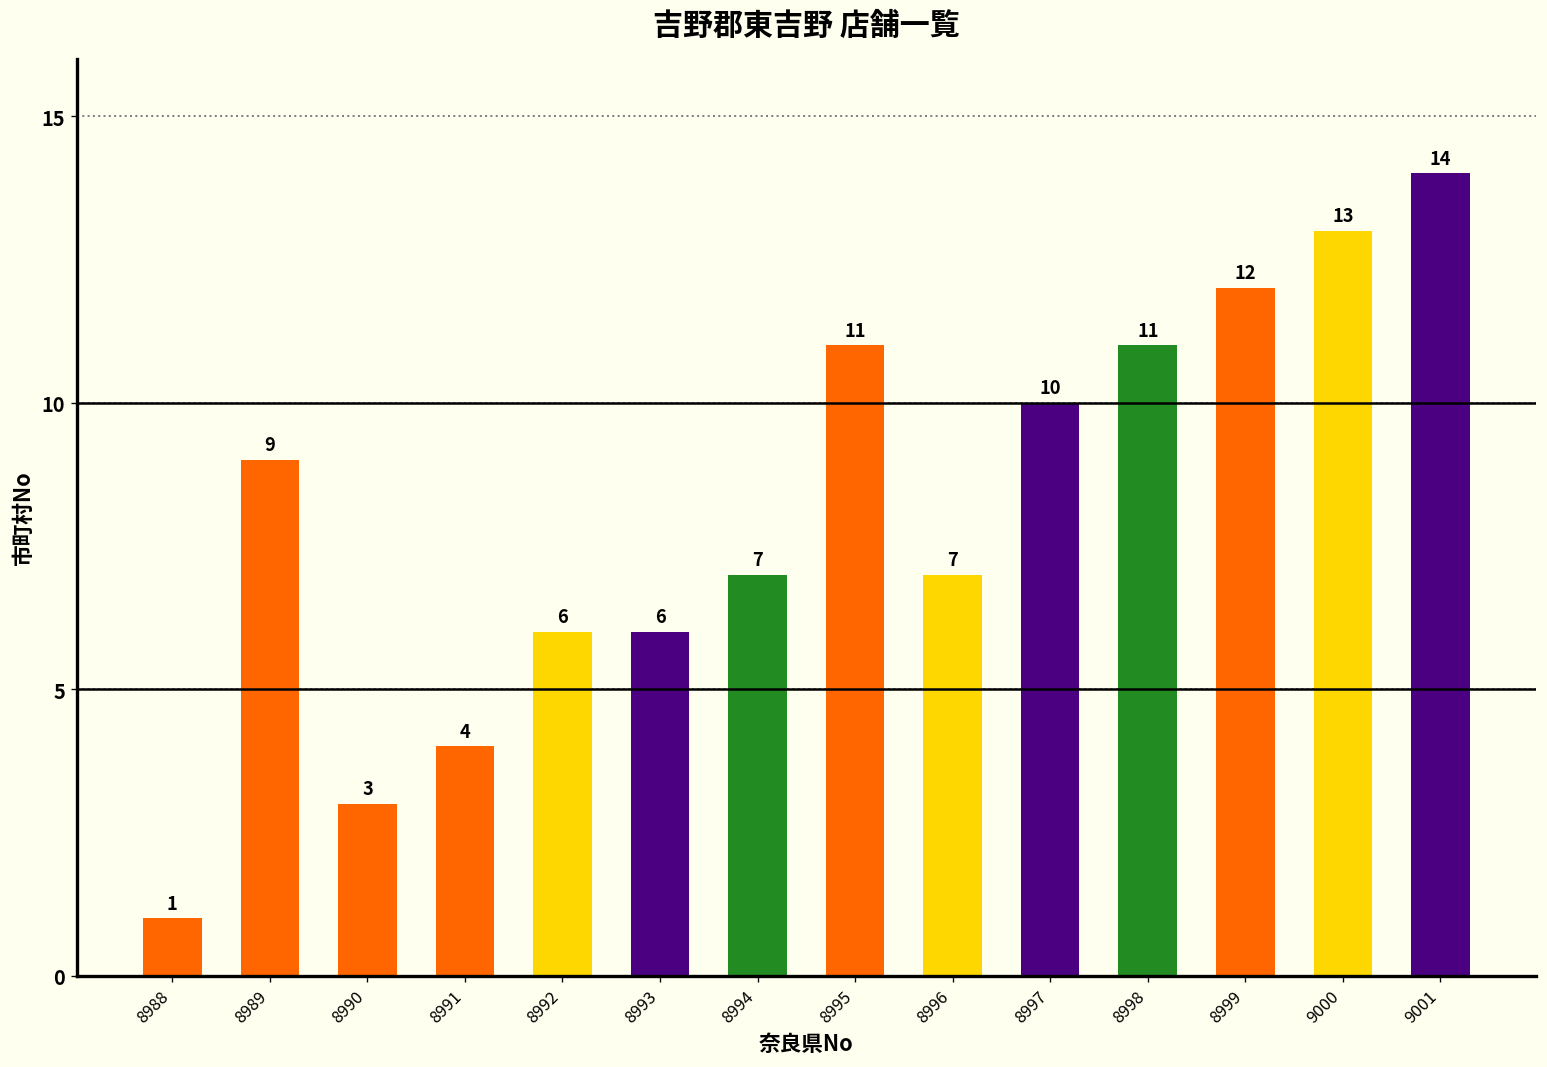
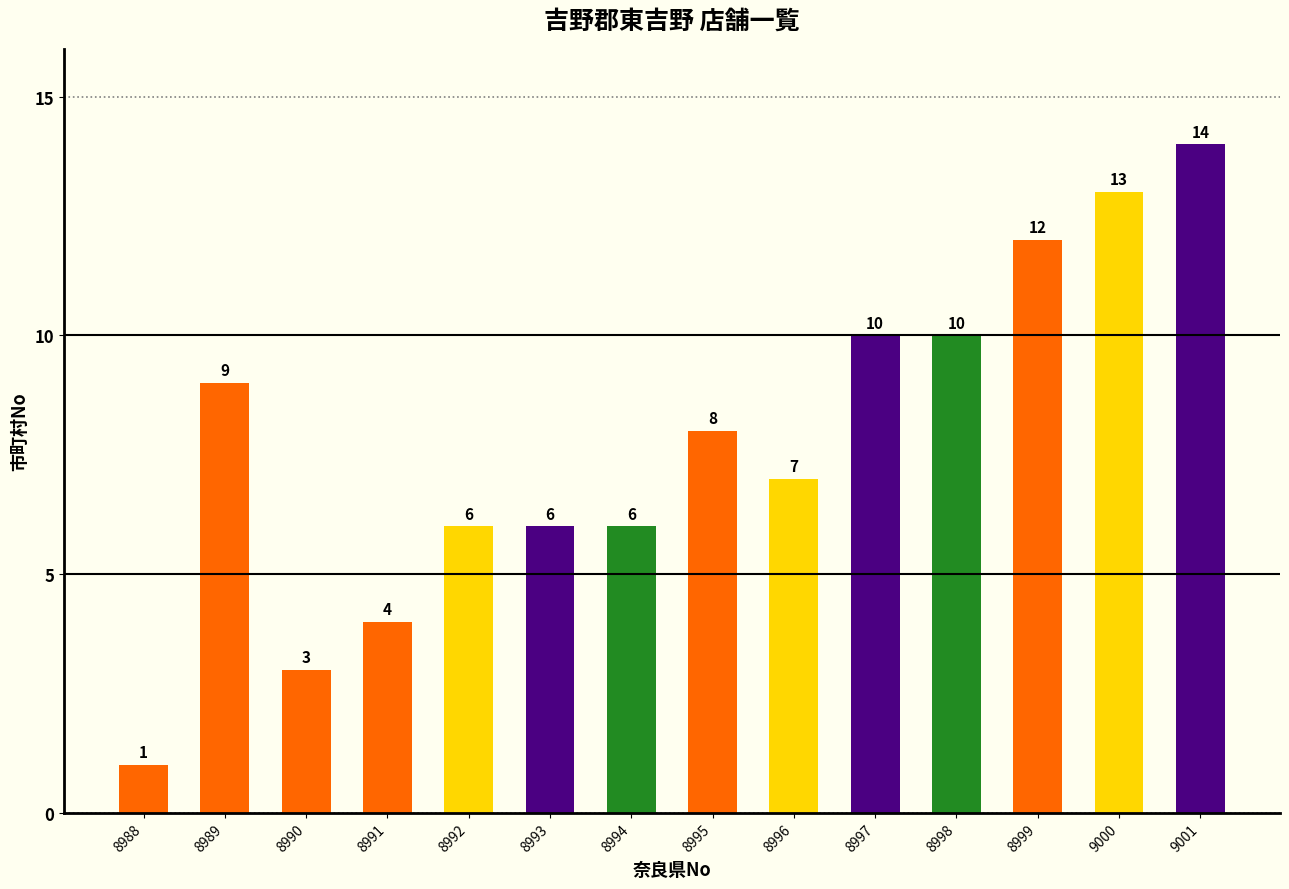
8994: 7 -> 6
8995: 11 -> 8
8998: 11 -> 10
